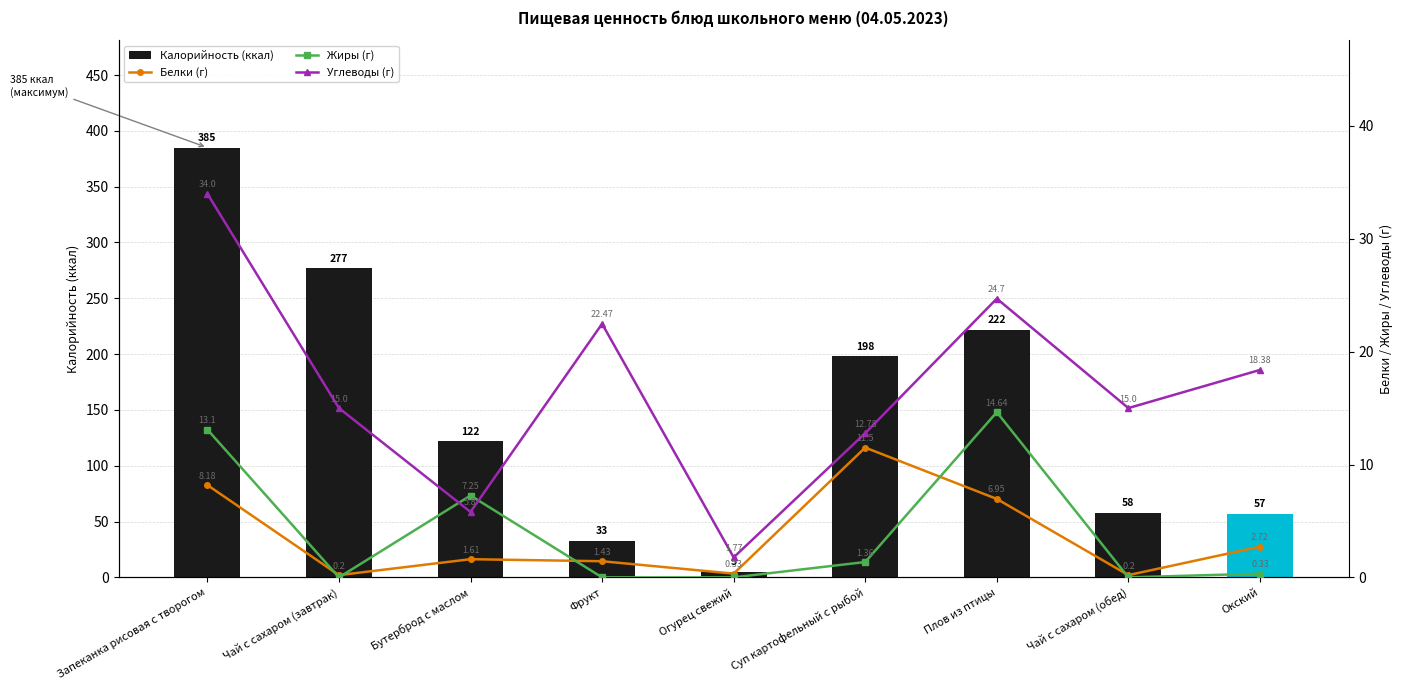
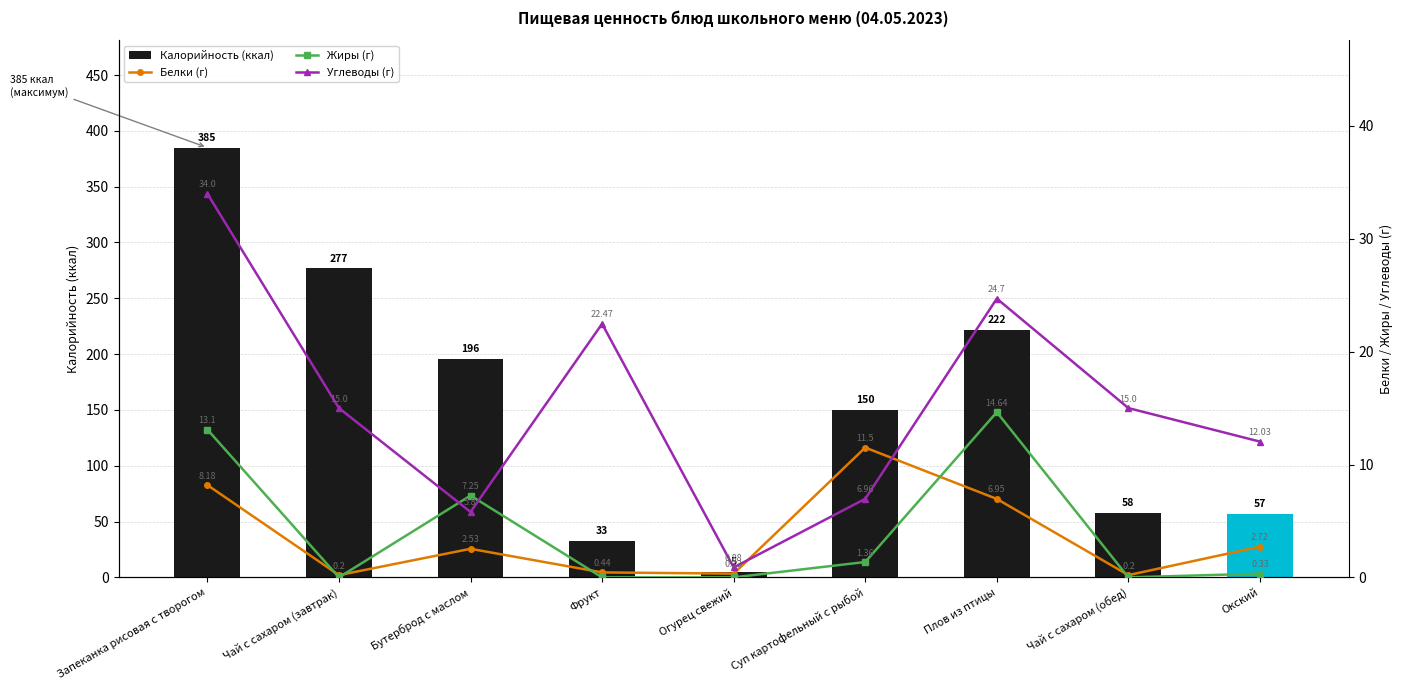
Калорийность (ккал), Бутерброд с маслом: 122 -> 196
Калорийность (ккал), Суп картофельный с рыбой: 198 -> 150
Белки (г), Бутерброд с маслом: 1.61 -> 2.53
Белки (г), Фрукт: 1.43 -> 0.44
Углеводы (г), Огурец свежий: 1.77 -> 0.88
Углеводы (г), Суп картофельный с рыбой: 12.78 -> 6.96
Углеводы (г), Окский: 18.38 -> 12.03
